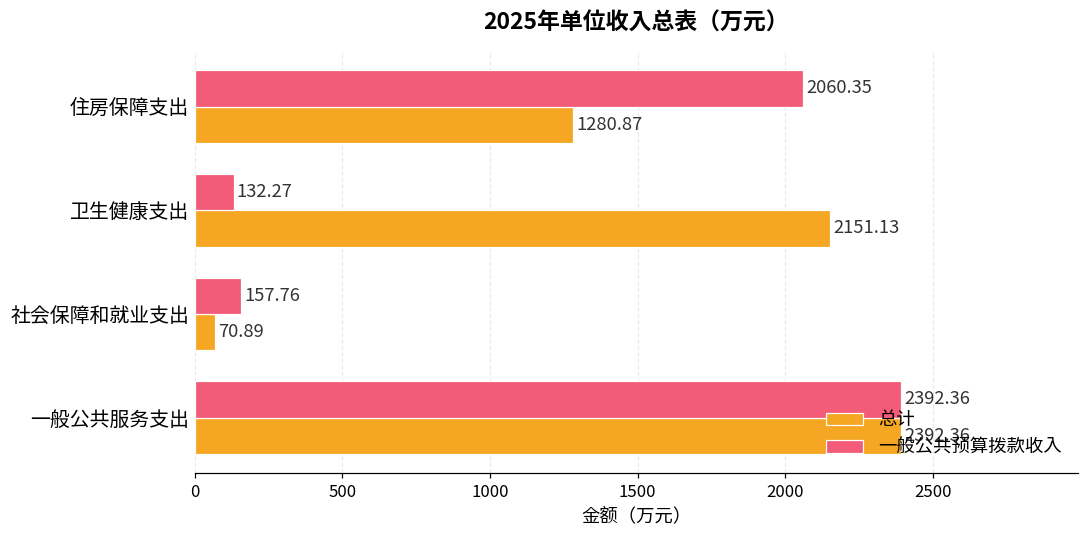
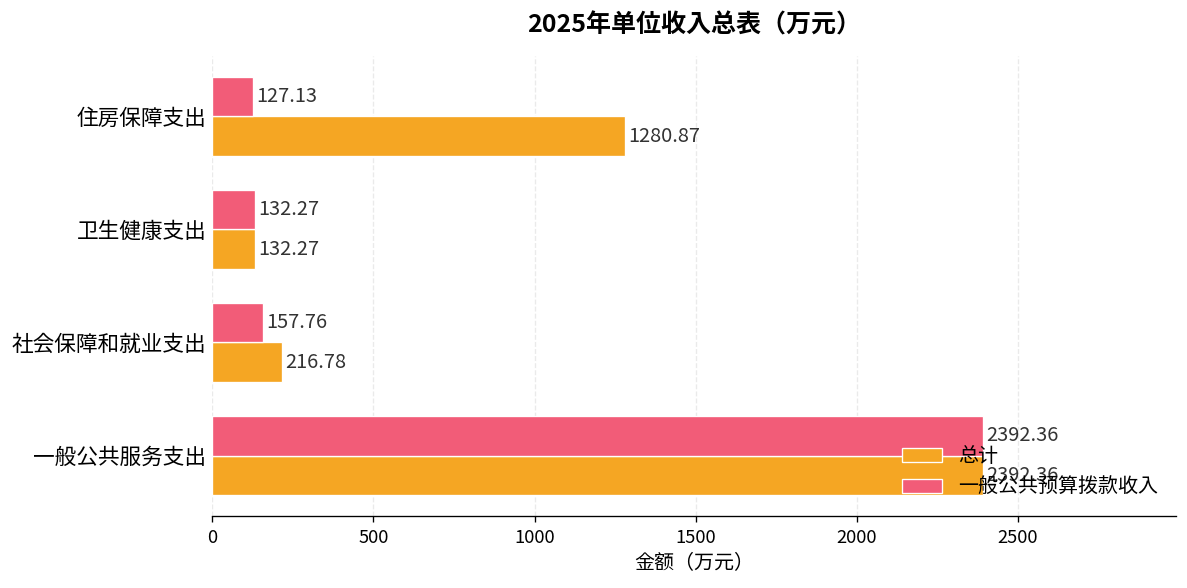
一般公共预算拨款收入, 住房保障支出: 2060.35 -> 127.13
总计, 卫生健康支出: 2151.13 -> 132.27
总计, 社会保障和就业支出: 70.89 -> 216.78
